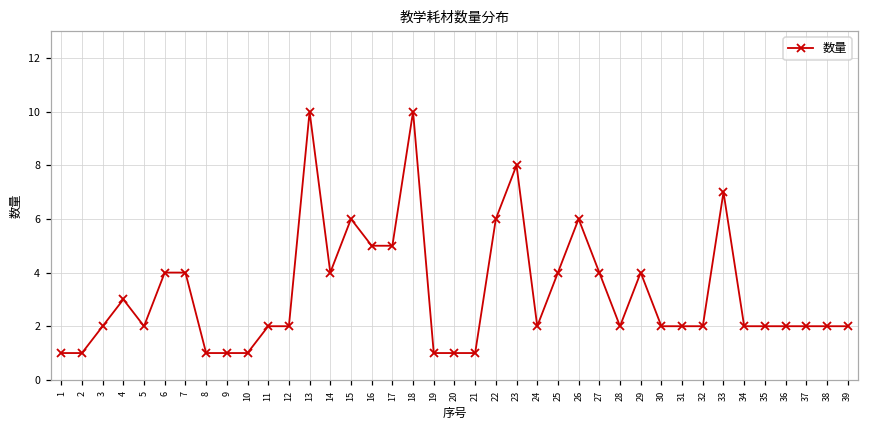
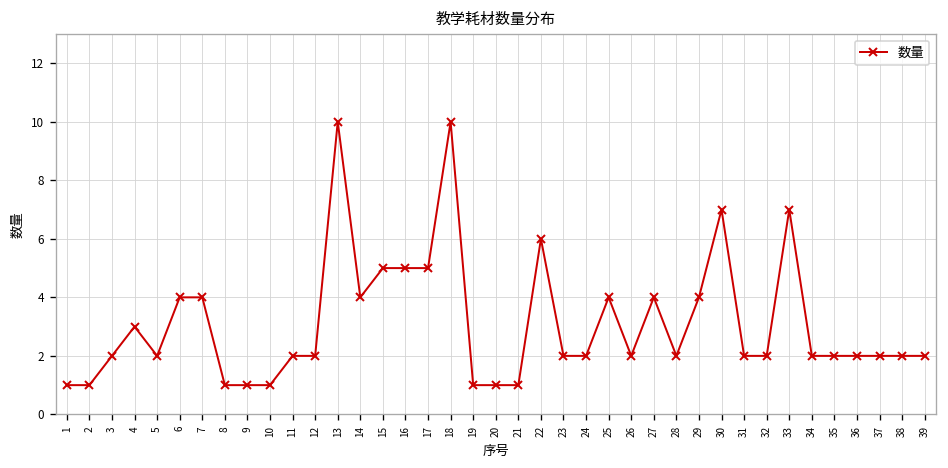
15: 6 -> 5
23: 8 -> 2
26: 6 -> 2
30: 2 -> 7
